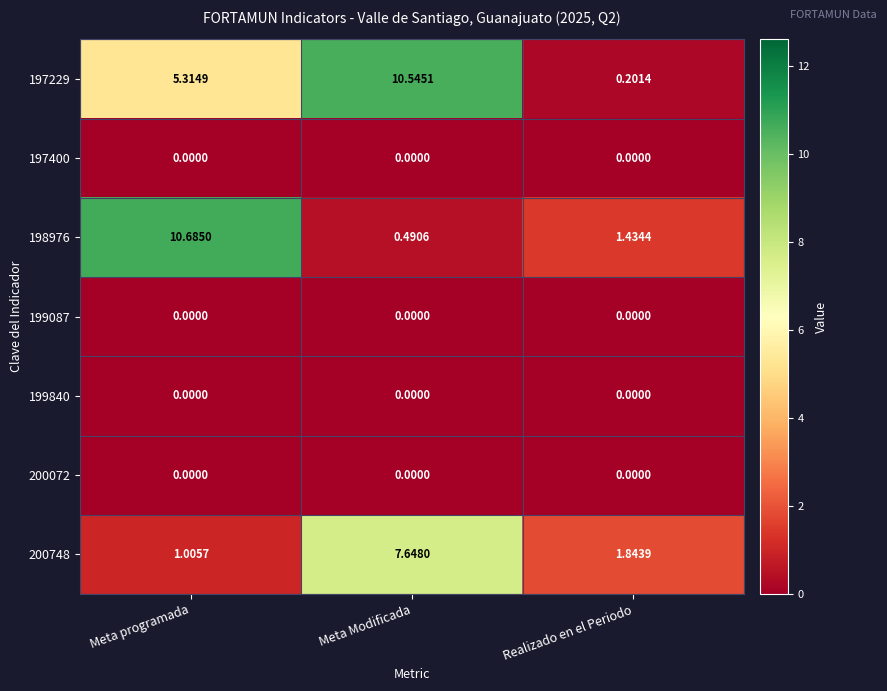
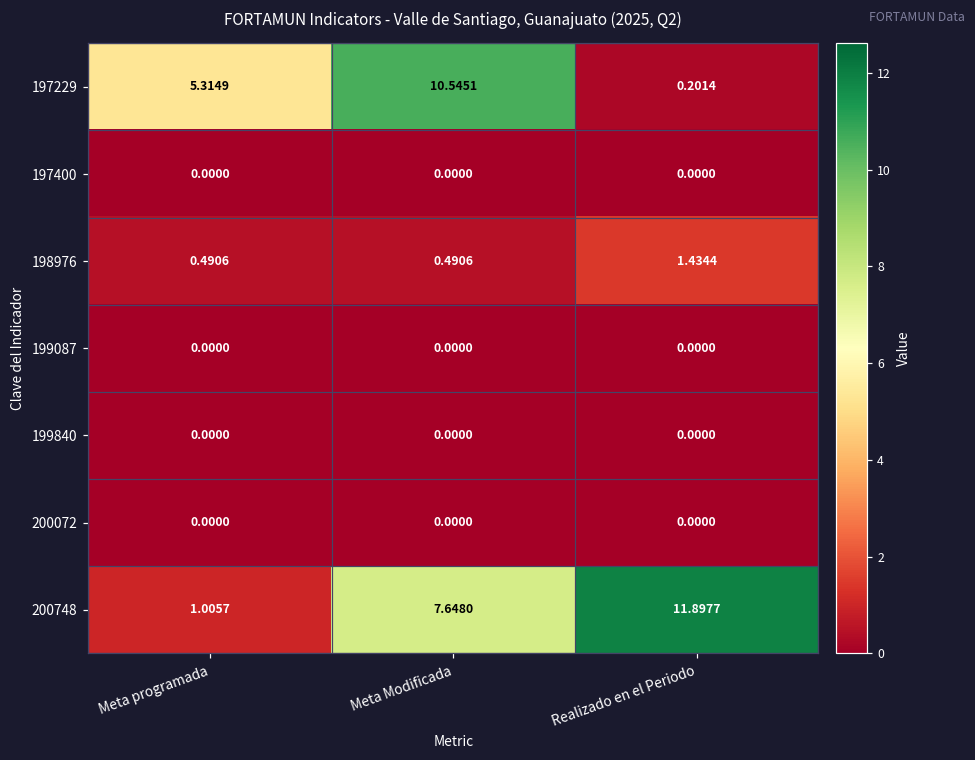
198976, Meta programada: 10.6850 -> 0.4906
200748, Realizado en el Periodo: 1.8439 -> 11.8977
